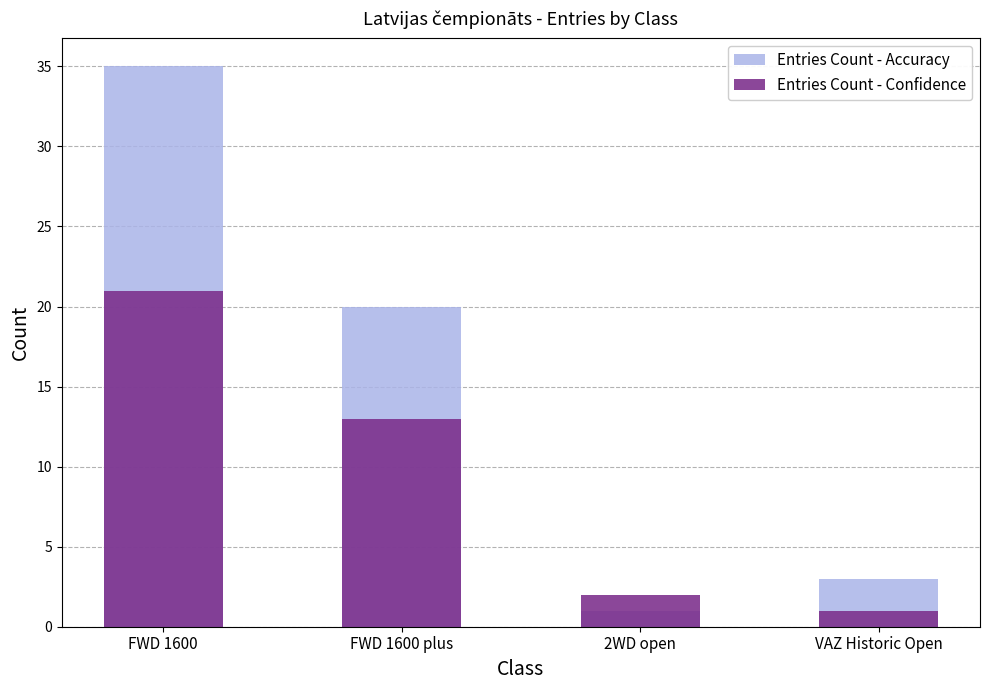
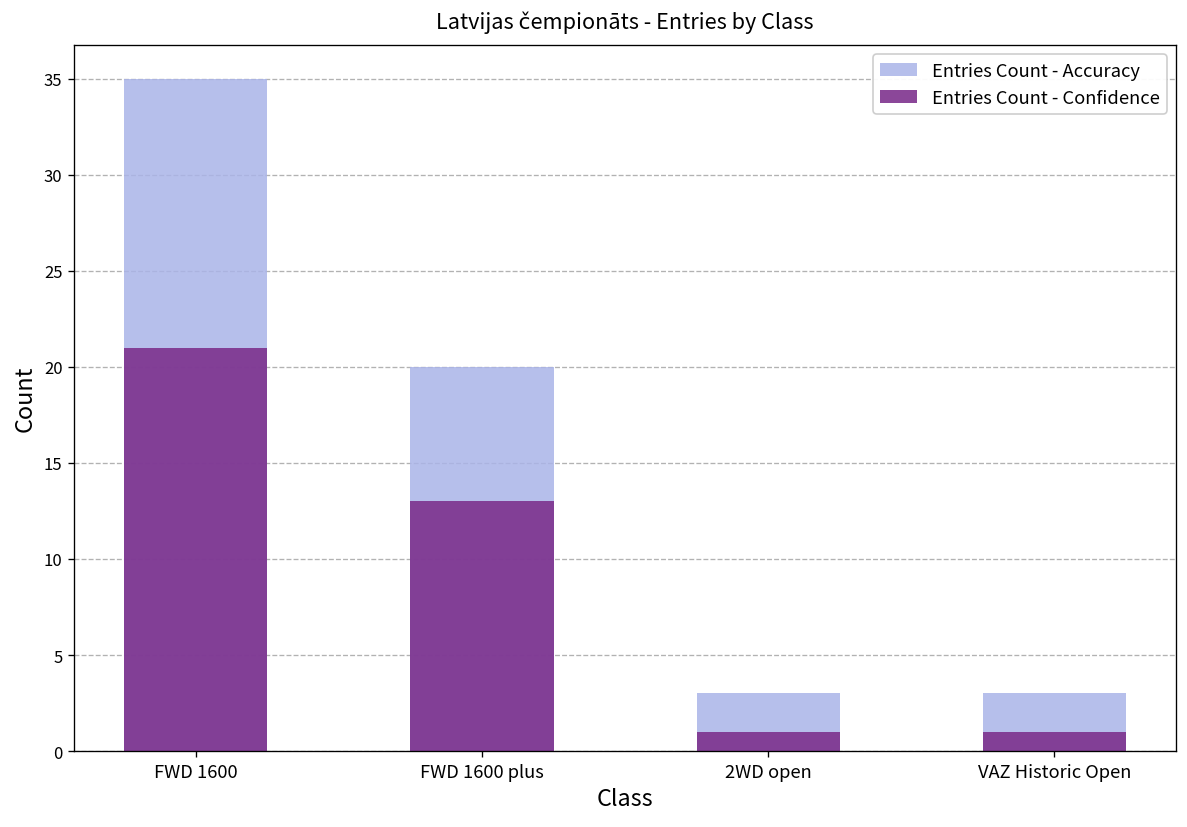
Entries Count - Accuracy, 2WD open: 1 -> 3
Entries Count - Confidence, 2WD open: 2 -> 1
